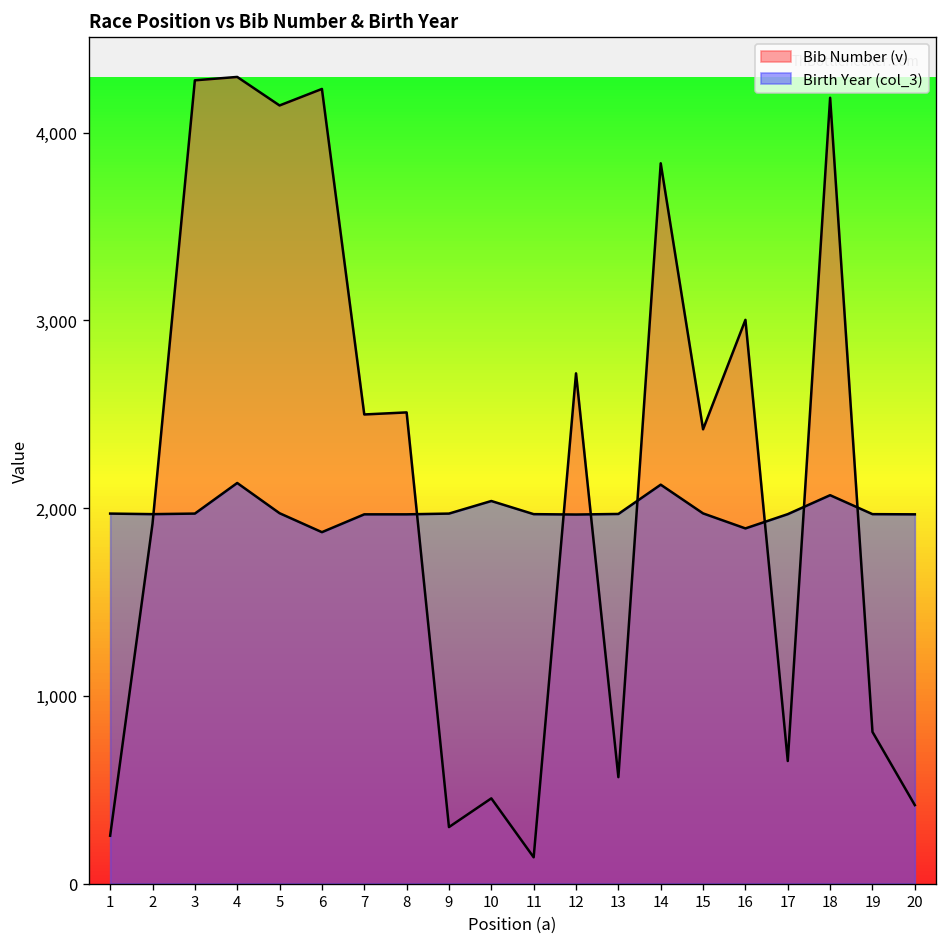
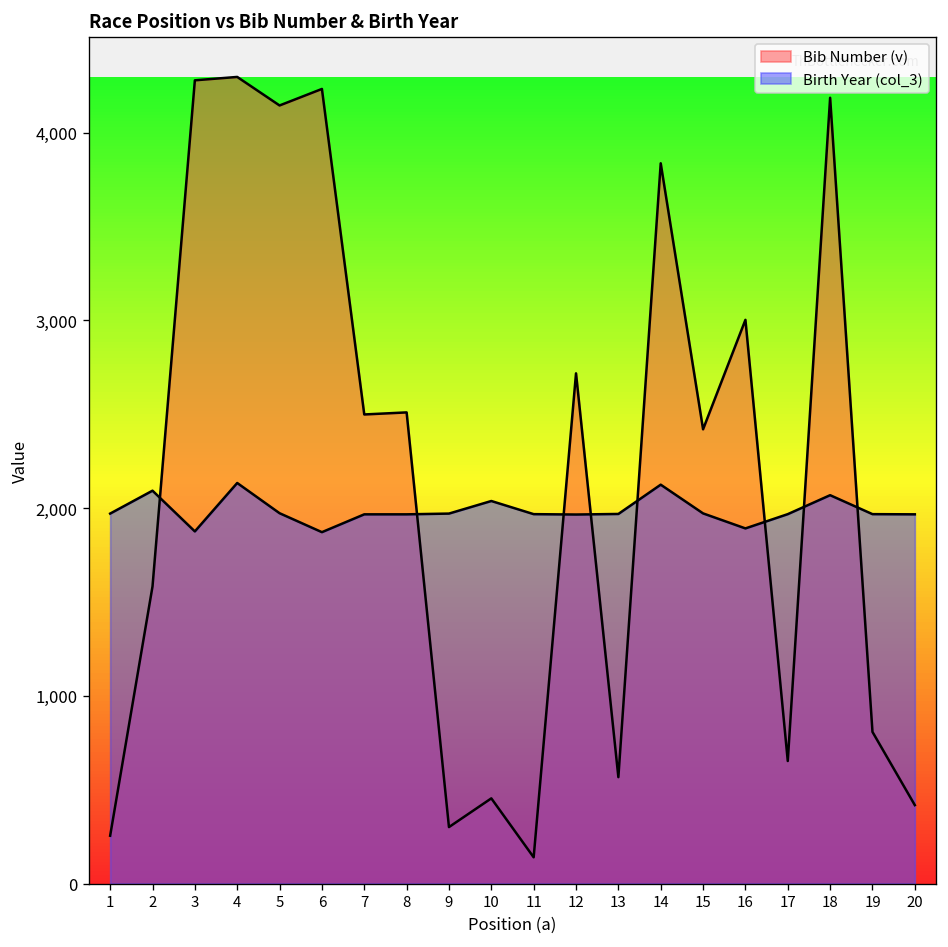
Bib Number (v), 2: 1,920 -> 1,580
Birth Year (col_3), 2: 1,970 -> 2,090
Birth Year (col_3), 3: 1,970 -> 1,880
